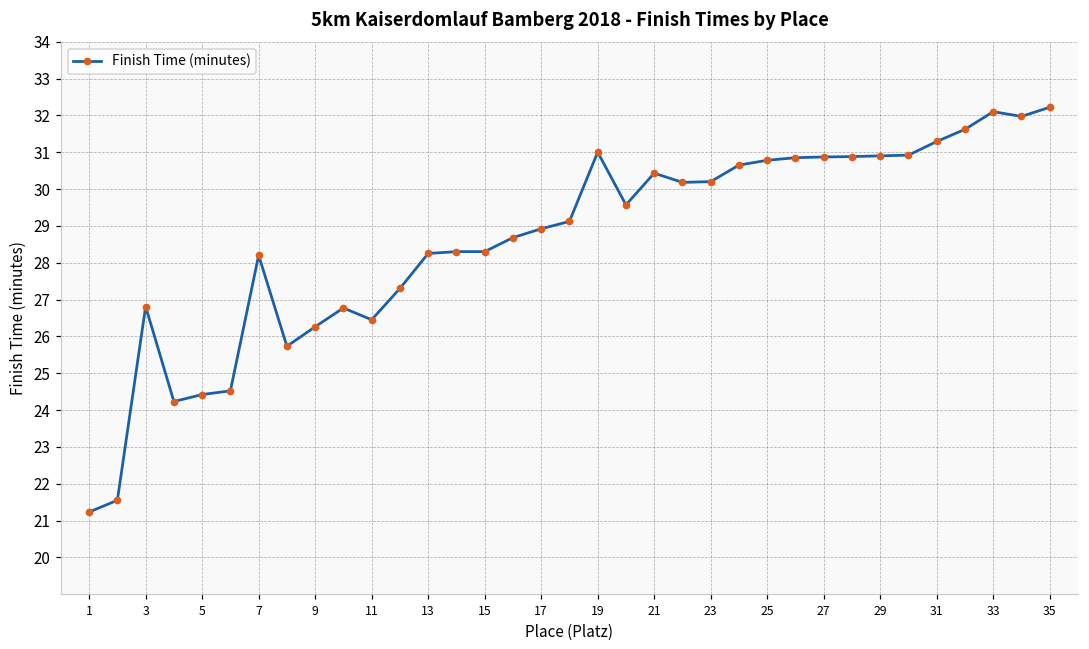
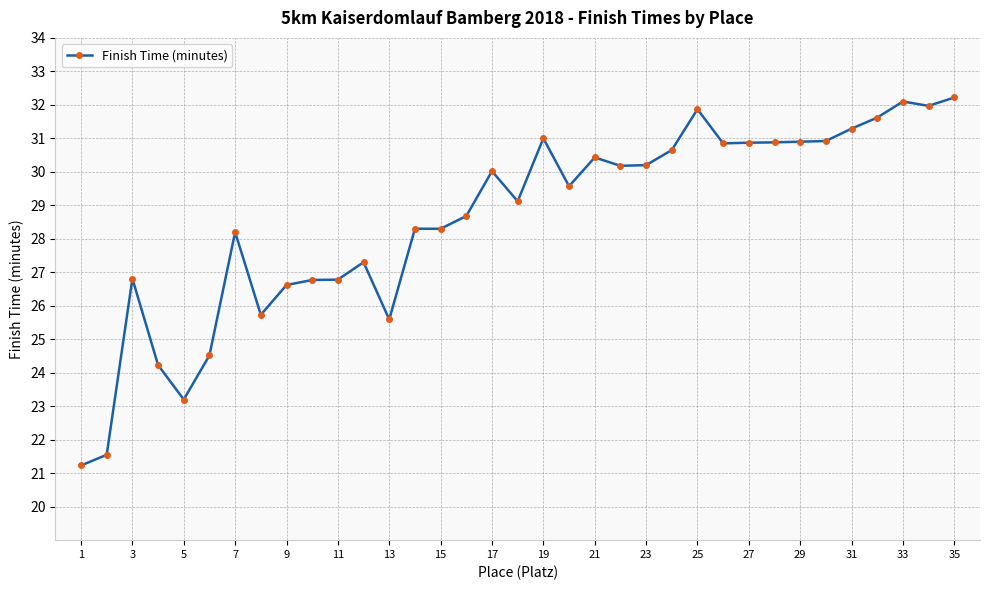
5: 24.4 -> 23.2
9: 26.3 -> 26.6
11: 26.5 -> 26.8
13: 28.3 -> 25.6
17: 28.9 -> 30.0
25: 30.8 -> 31.9
